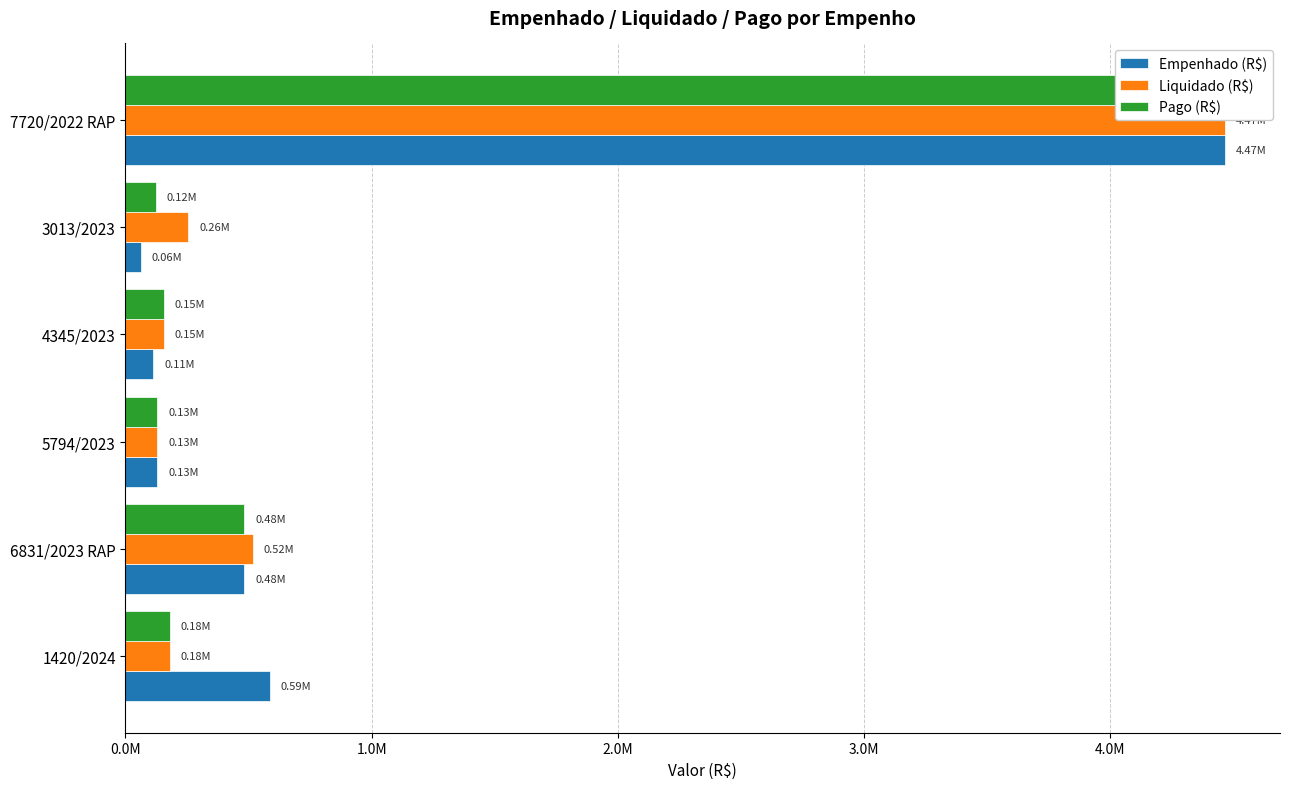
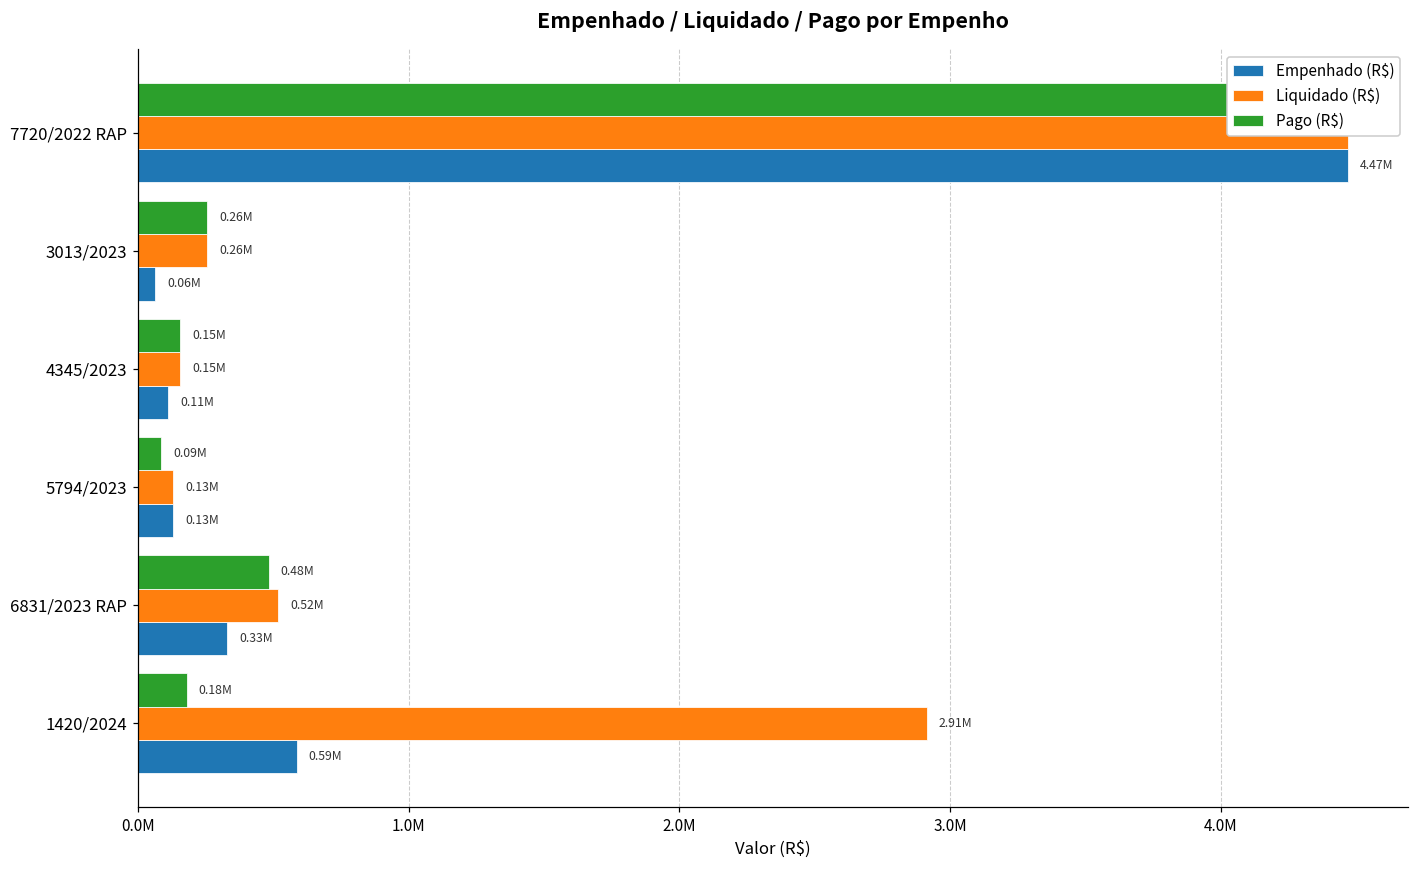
Pago (R$), 3013/2023: 0.12M -> 0.26M
Pago (R$), 5794/2023: 0.13M -> 0.09M
Empenhado (R$), 6831/2023 RAP: 0.48M -> 0.33M
Liquidado (R$), 1420/2024: 0.18M -> 2.91M
